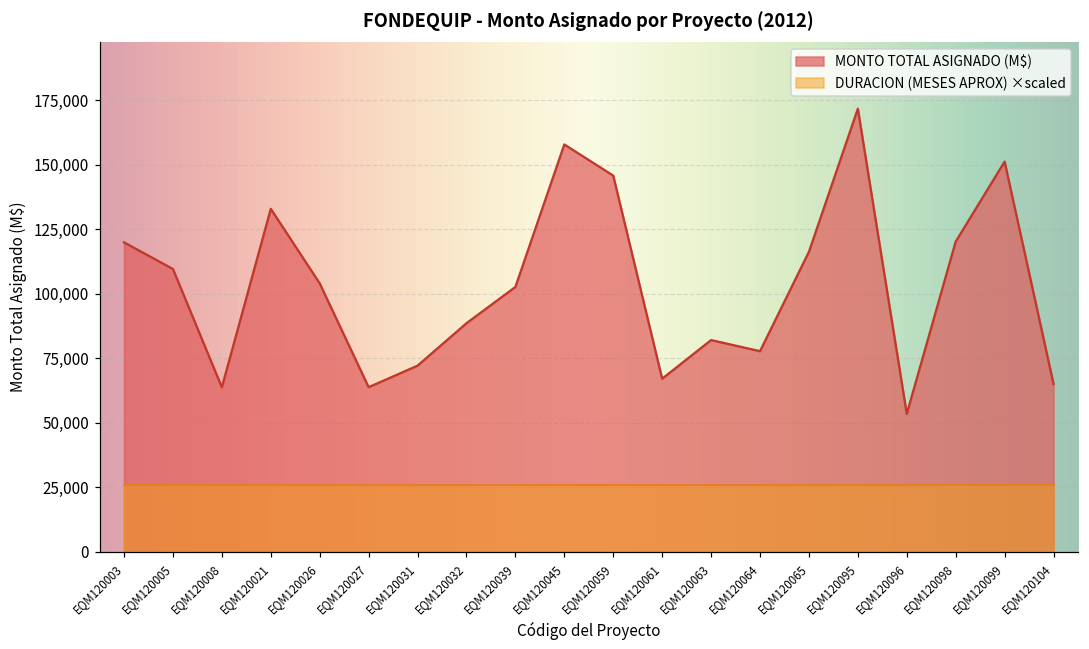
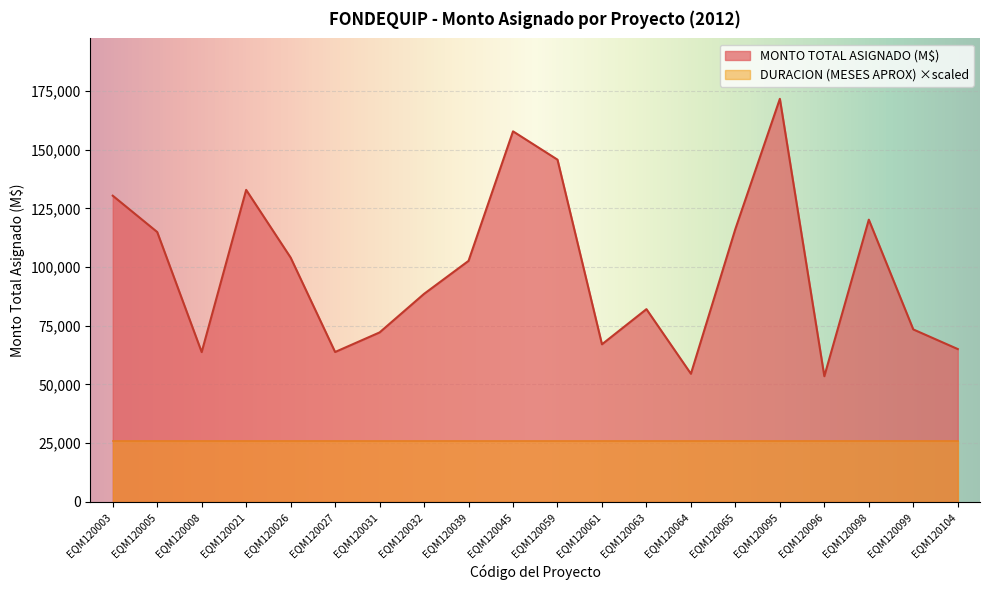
MONTO TOTAL ASIGNADO (M$), EQM120003: 120,000 -> 130,000
MONTO TOTAL ASIGNADO (M$), EQM120005: 110,000 -> 115,000
MONTO TOTAL ASIGNADO (M$), EQM120064: 78,000 -> 55,000
MONTO TOTAL ASIGNADO (M$), EQM120099: 151,000 -> 73,000
